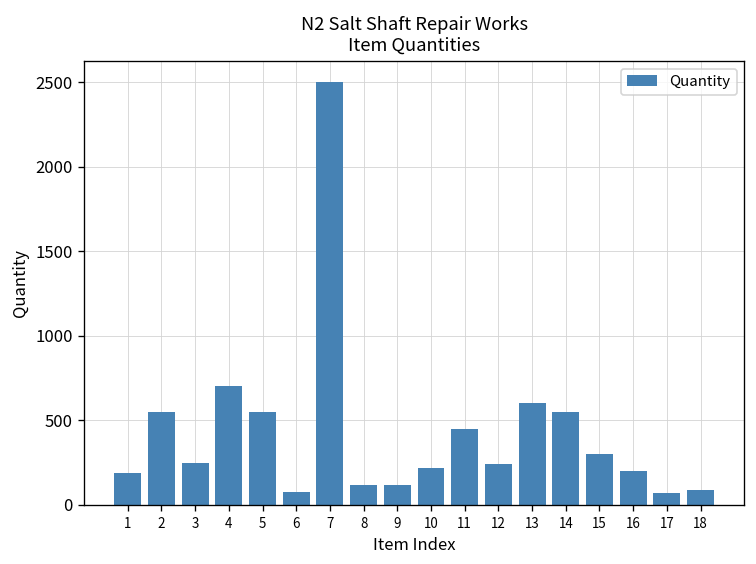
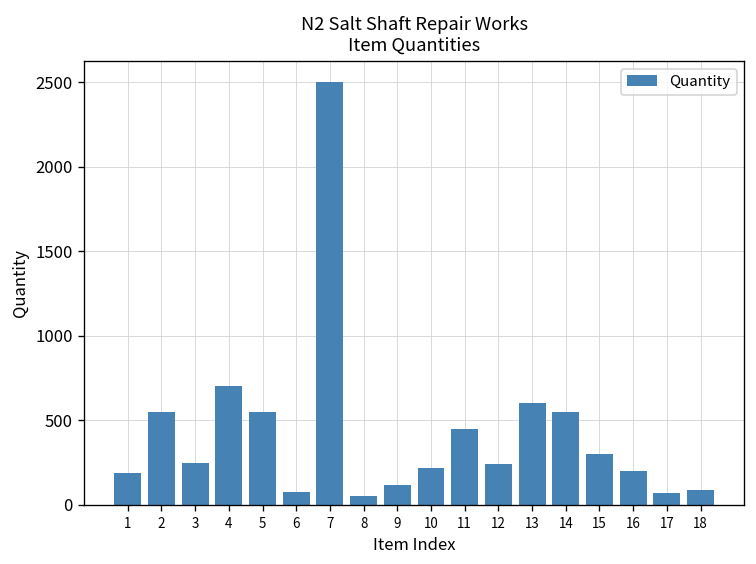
8: 120 -> 50
